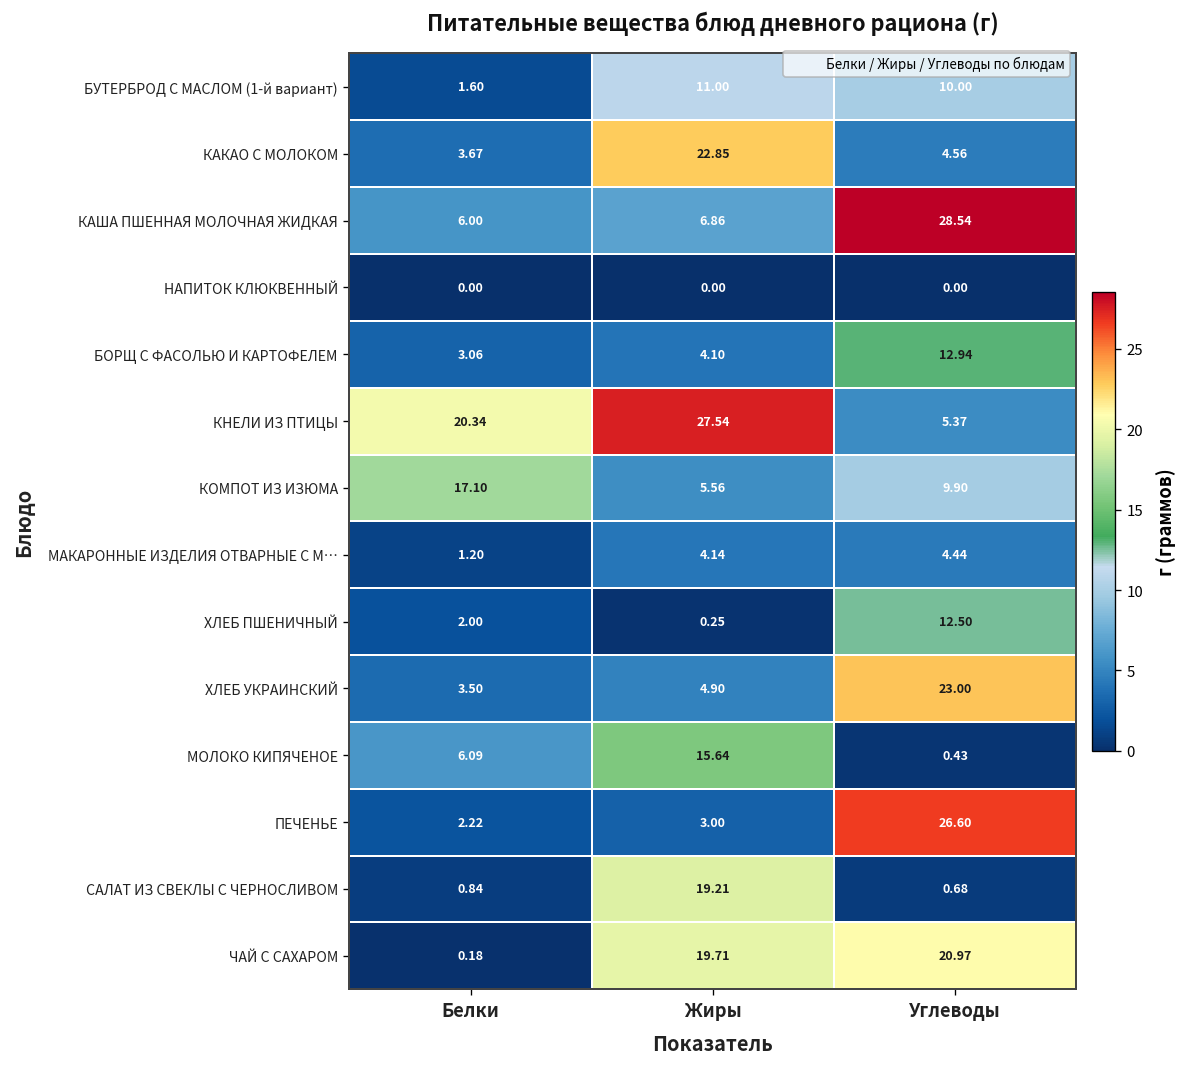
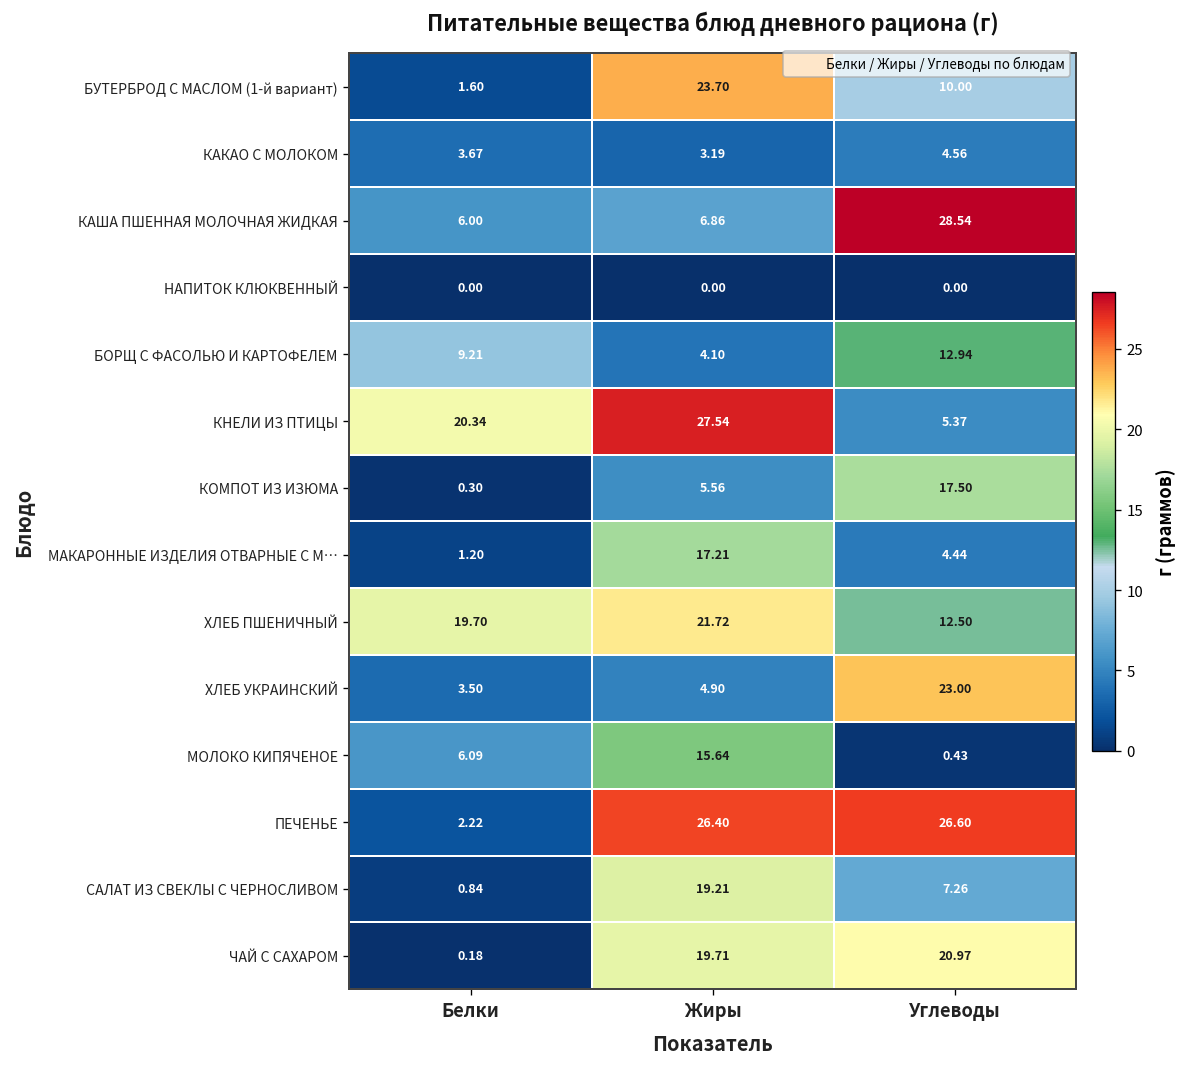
БУТЕРБРОД С МАСЛОМ (1-й вариант), Жиры: 11.00 -> 23.70
КАКАО С МОЛОКОМ, Жиры: 22.85 -> 3.19
БОРЩ С ФАСОЛЬЮ И КАРТОФЕЛЕМ, Белки: 3.06 -> 9.21
КОМПОТ ИЗ ИЗЮМА, Белки: 17.10 -> 0.30
КОМПОТ ИЗ ИЗЮМА, Углеводы: 9.90 -> 17.50
МАКАРОННЫЕ ИЗДЕЛИЯ ОТВАРНЫЕ С М…, Жиры: 4.14 -> 17.21
ХЛЕБ ПШЕНИЧНЫЙ, Белки: 2.00 -> 19.70
ХЛЕБ ПШЕНИЧНЫЙ, Жиры: 0.25 -> 21.72
ПЕЧЕНЬЕ, Жиры: 3.00 -> 26.40
САЛАТ ИЗ СВЕКЛЫ С ЧЕРНОСЛИВОМ, Углеводы: 0.68 -> 7.26
